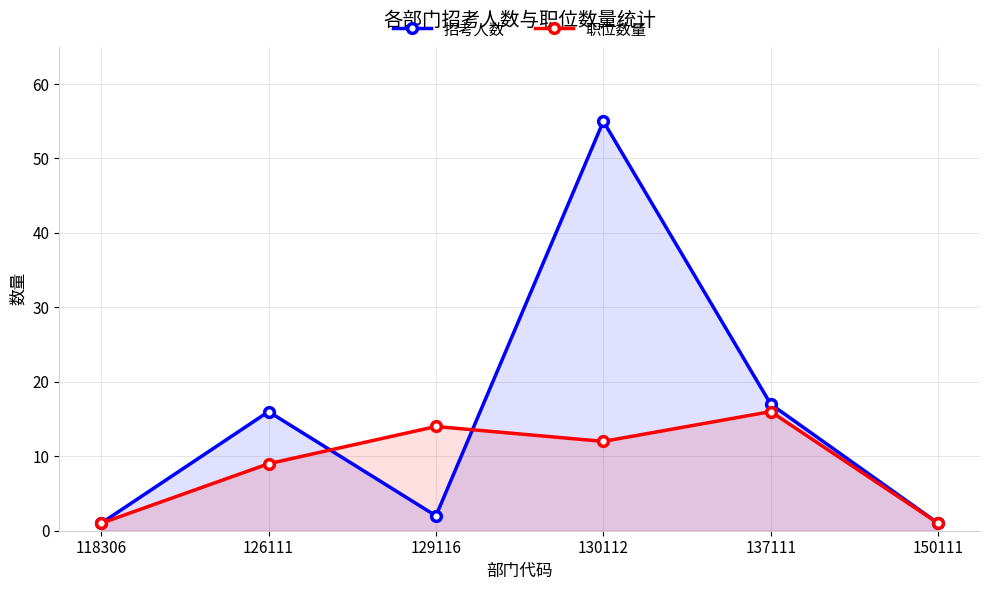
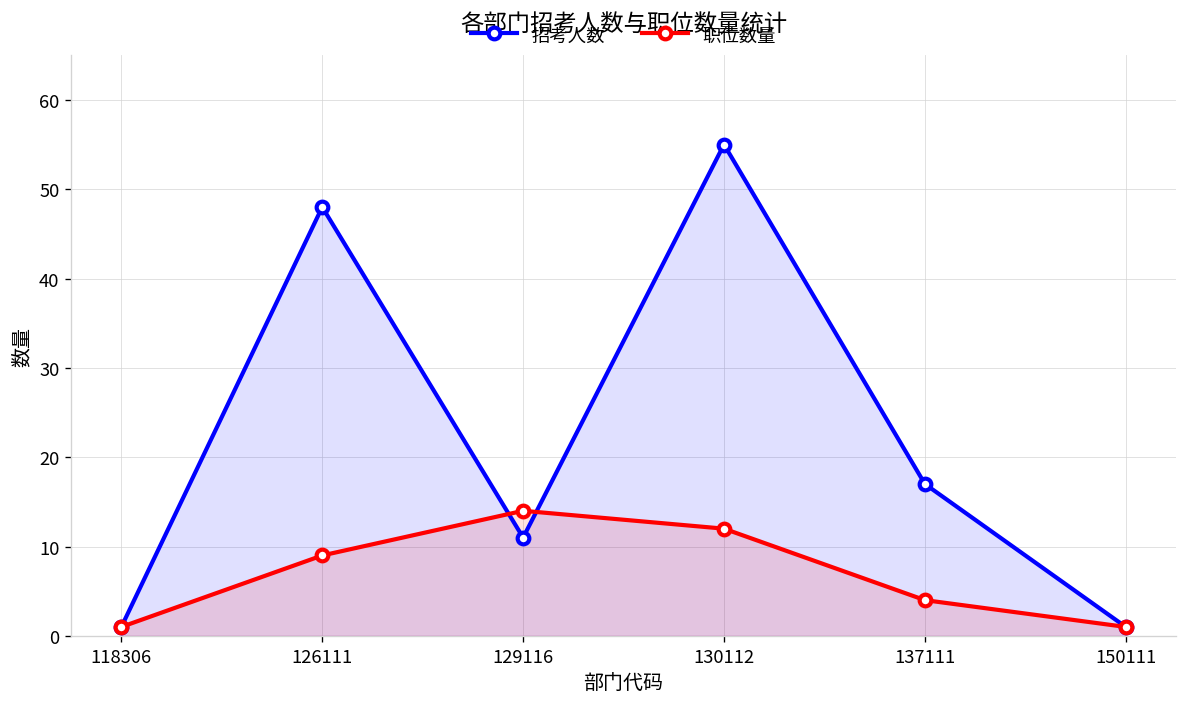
招考人数, 126111: 16 -> 48
招考人数, 129116: 2 -> 11
职位数量, 137111: 16 -> 4
